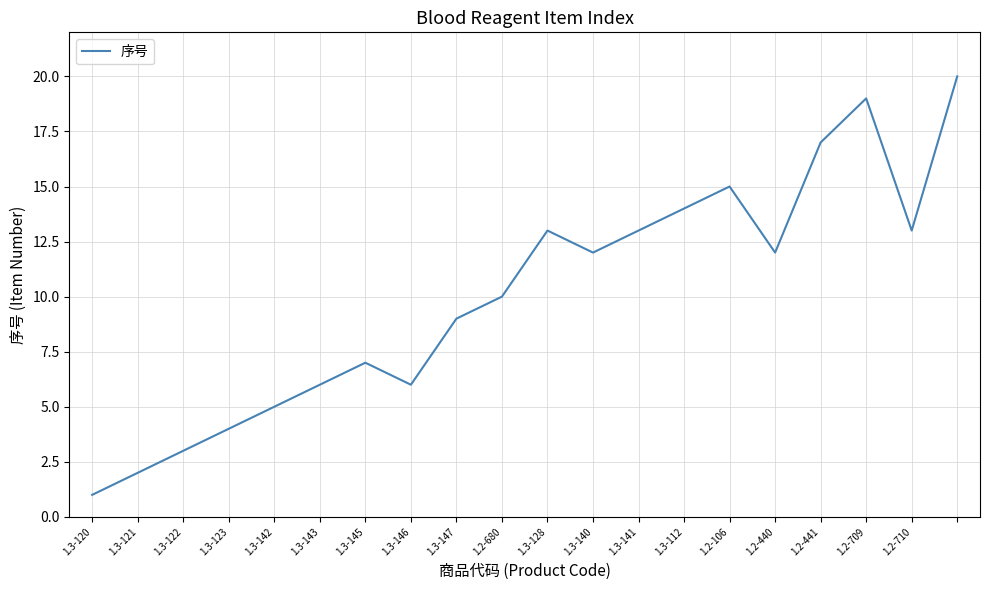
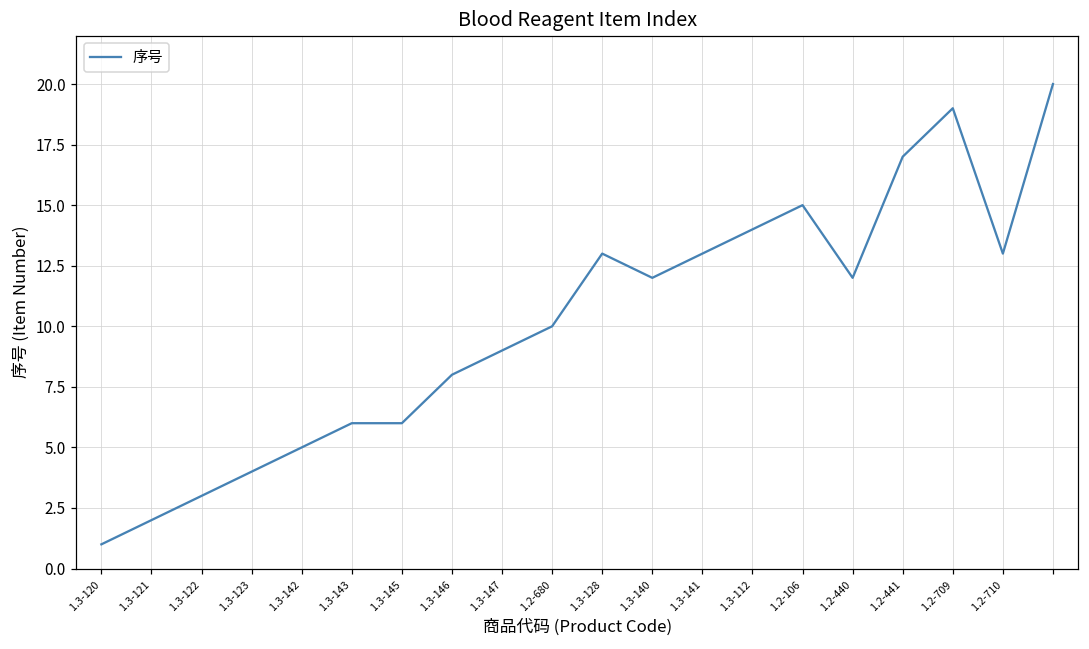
1.3-145: 7 -> 6
1.3-146: 6 -> 8
